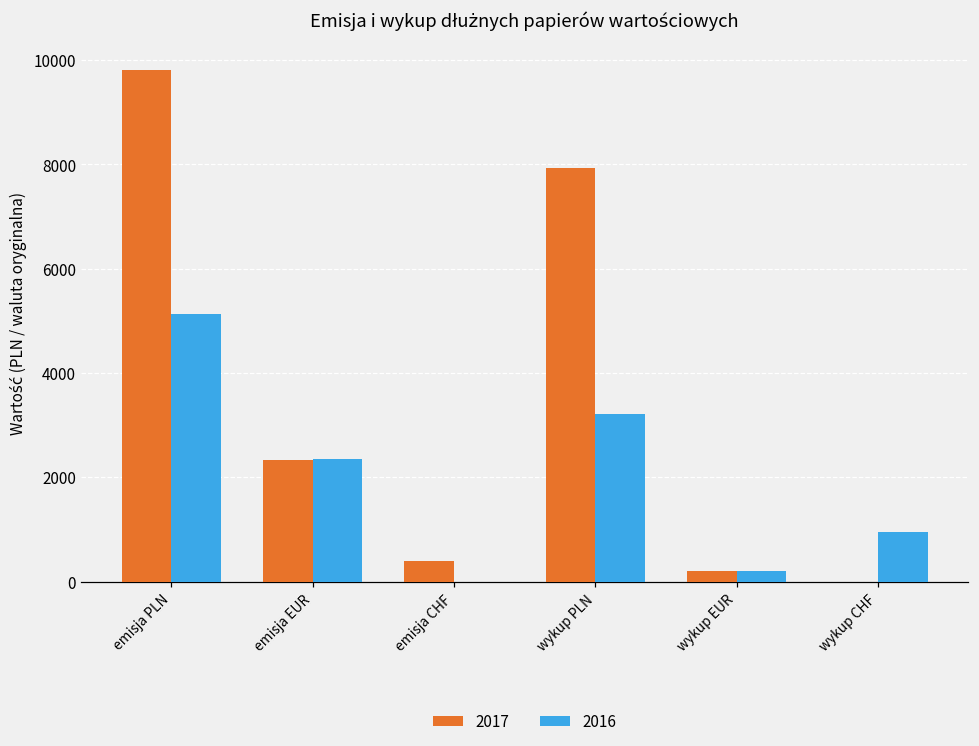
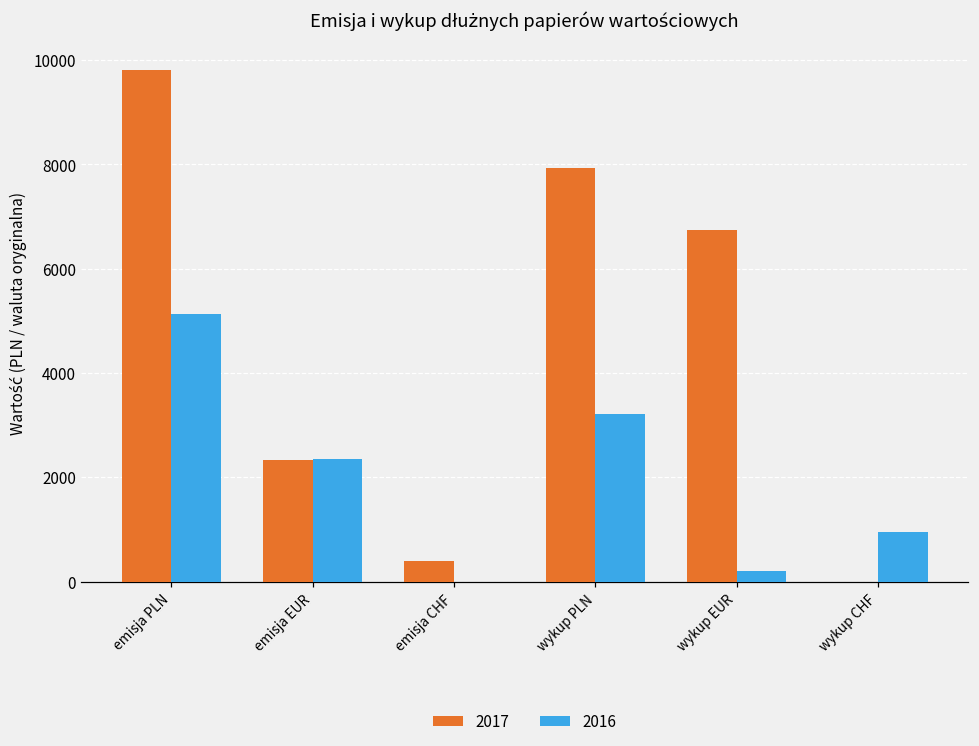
2017, wykup EUR: 200 -> 6700
